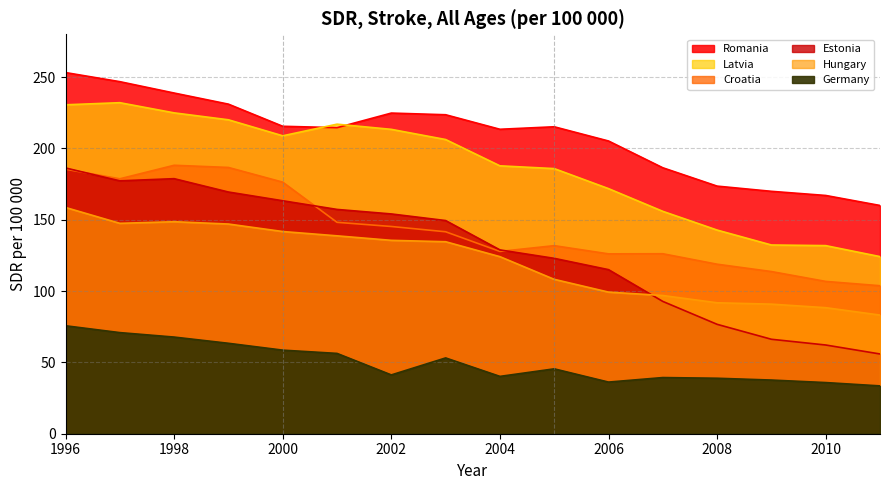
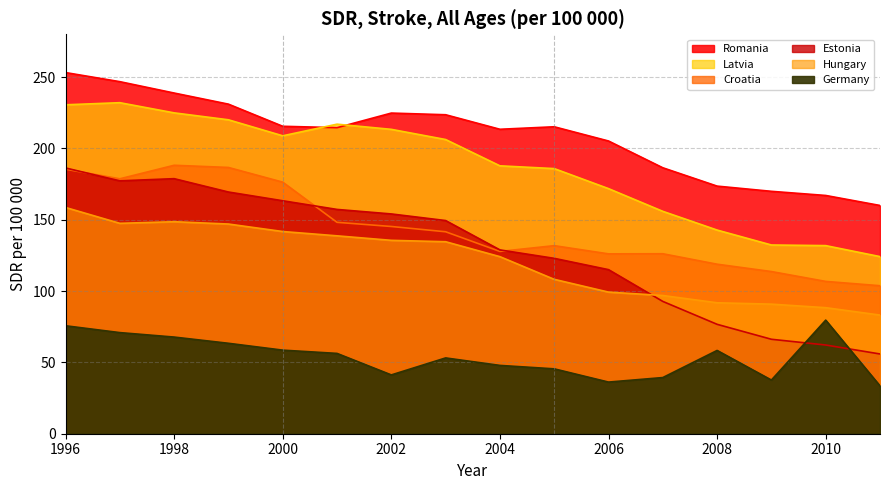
Germany, 2004: 40 -> 48
Germany, 2008: 39 -> 58
Germany, 2010: 36 -> 80
